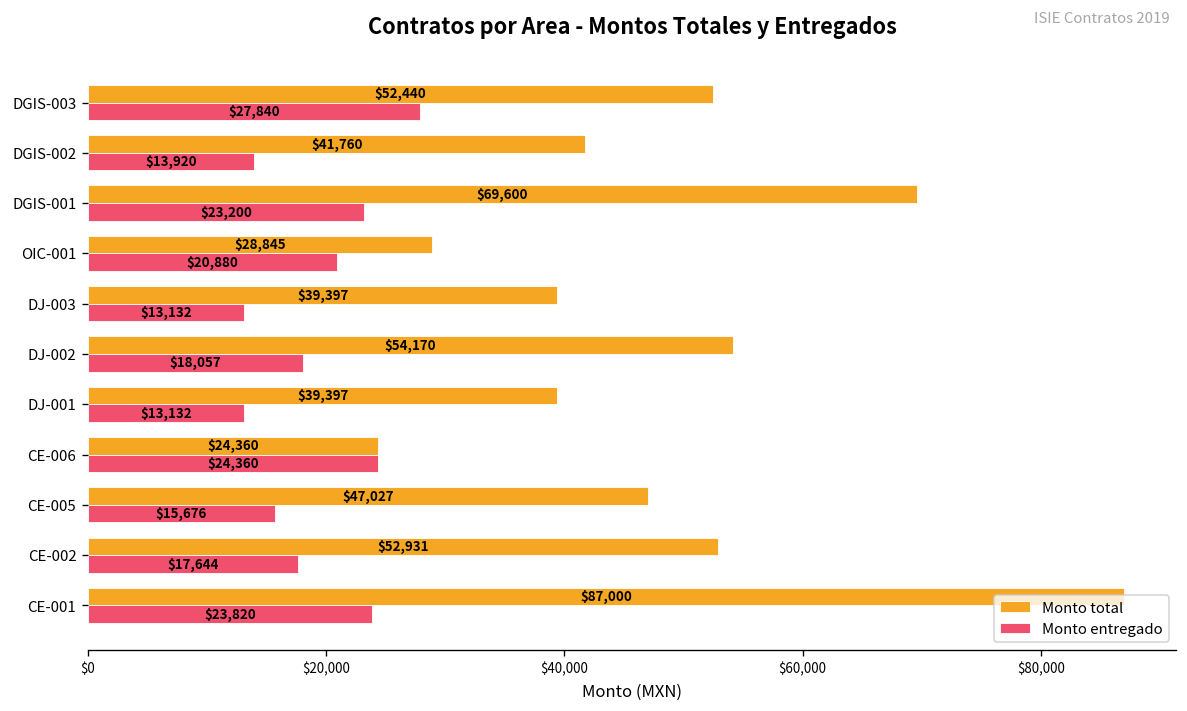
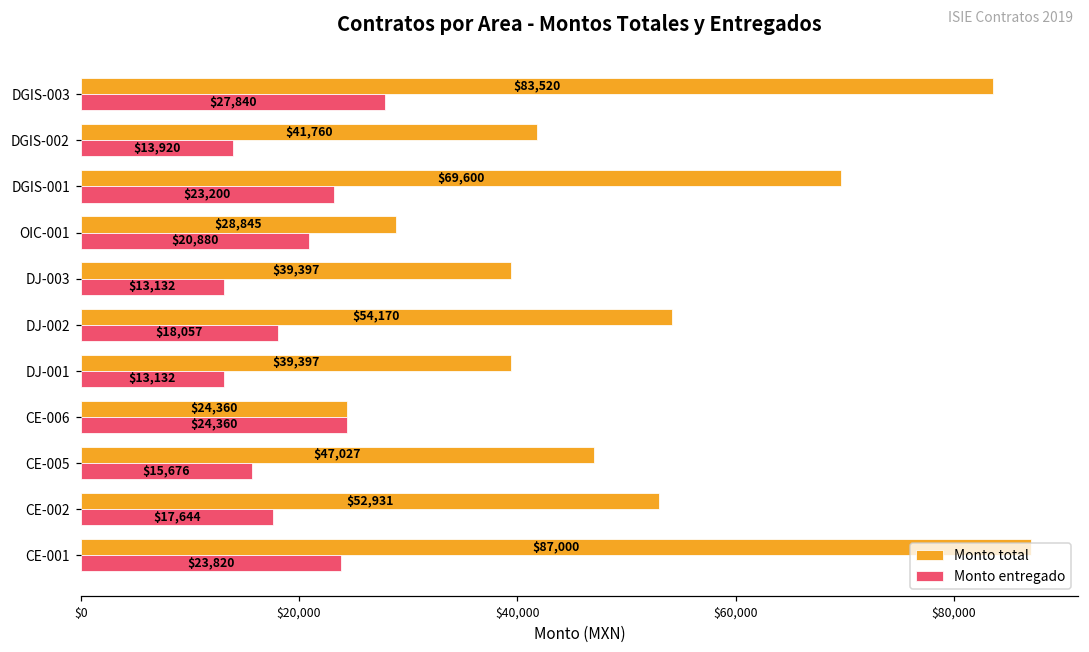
Monto total, DGIS-003: $52,440 -> $83,520
